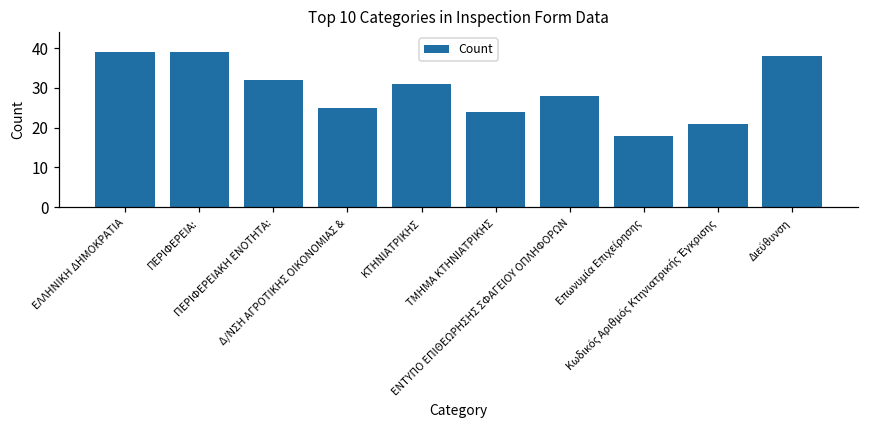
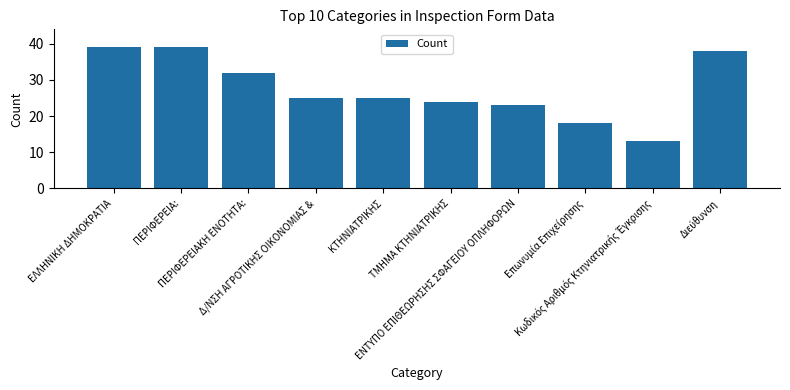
ΚΤΗΝΙΑΤΡΙΚΗΣ: 31 -> 25
ΕΝΤΥΠΟ ΕΠΙΘΕΩΡΗΣΗΣ ΣΦΑΓΕΙΟΥ ΟΠΛΗΦΟΡΩΝ: 28 -> 23
Κωδικός Αριθμός Κτηνιατρικής Έγκρισης: 21 -> 13
